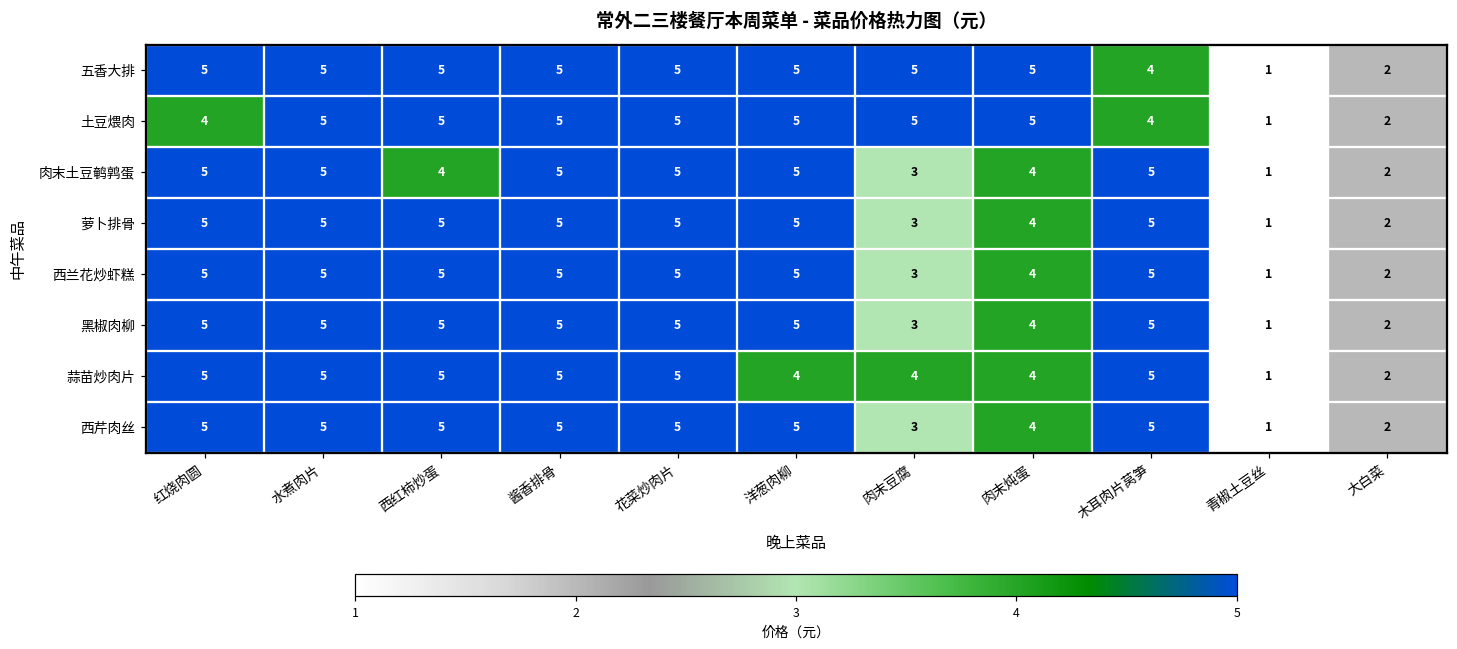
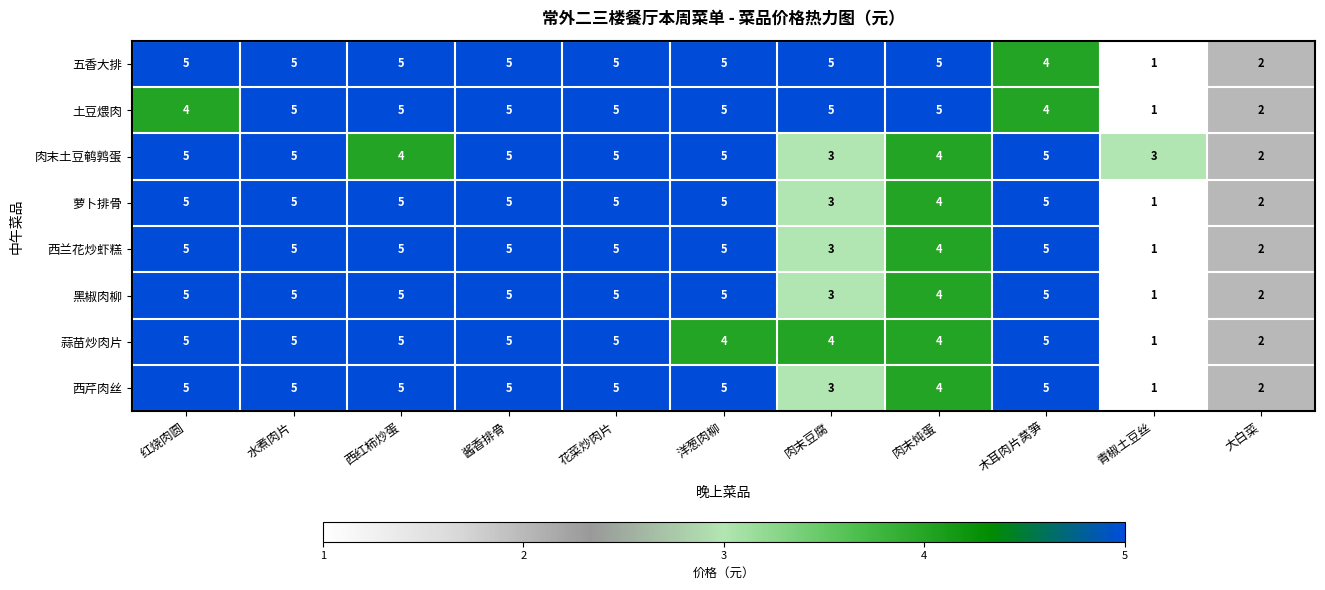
肉末土豆鹌鹑蛋, 青椒土豆丝: 1 -> 3
